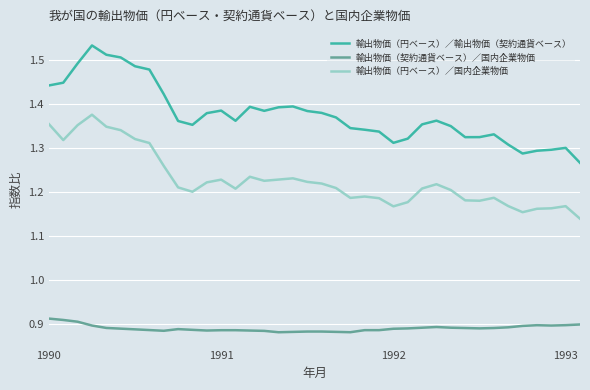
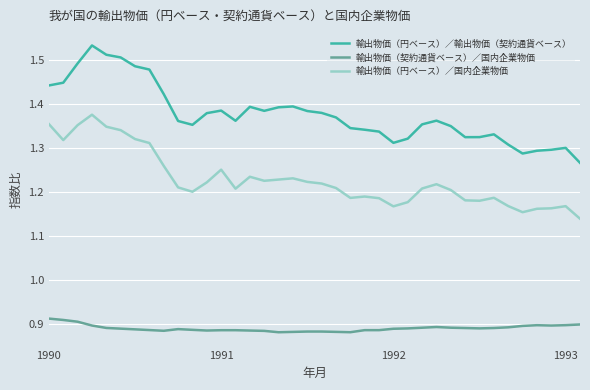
輸出物価（円ベース）／国内企業物価, 1991: 1.23 -> 1.25
